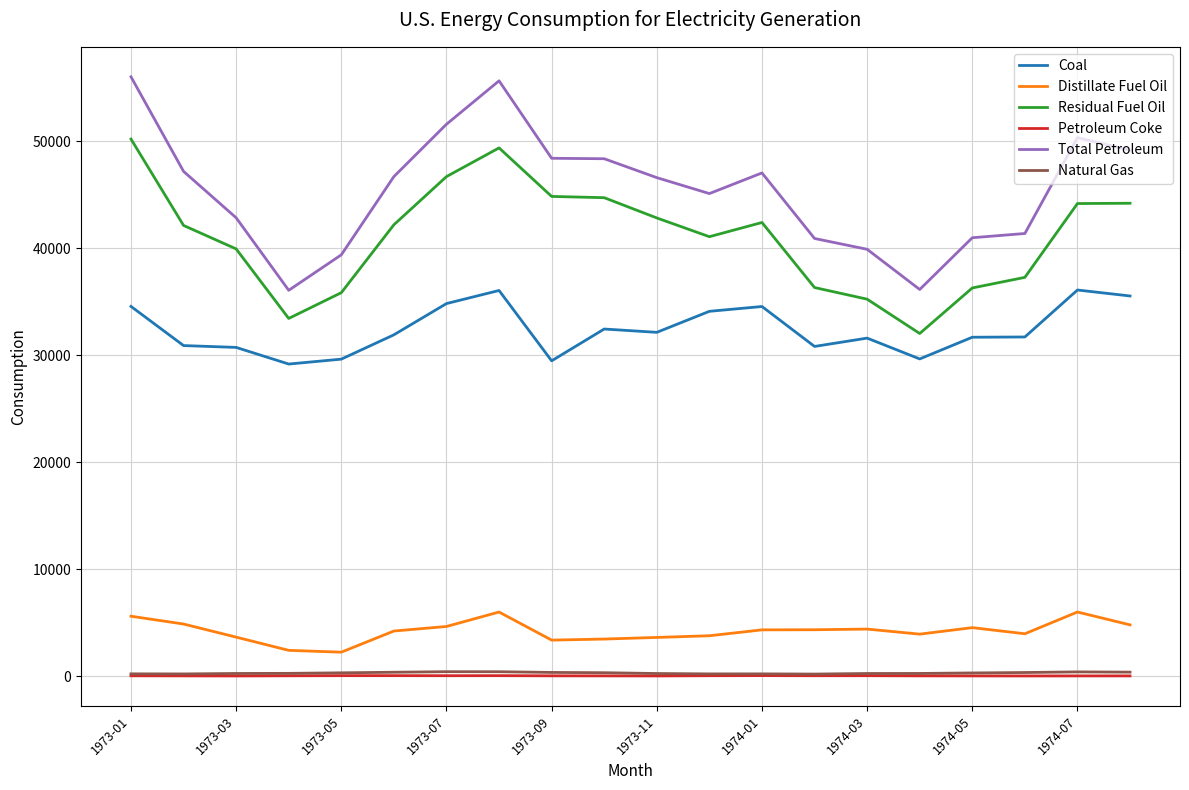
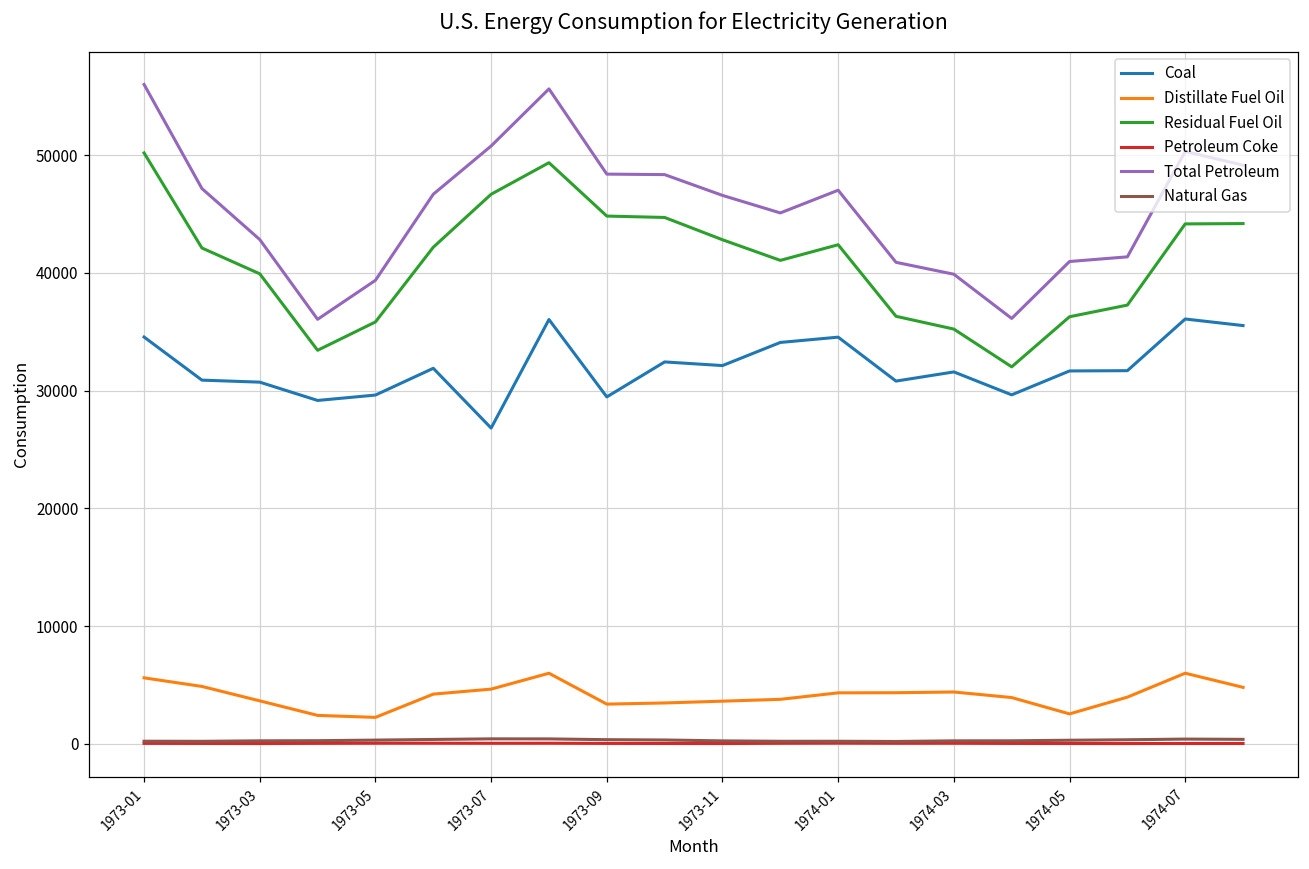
Coal, 1973-07: 34800 -> 26800
Total Petroleum, 1973-07: 51600 -> 50800
Distillate Fuel Oil, 1974-05: 4500 -> 2500
